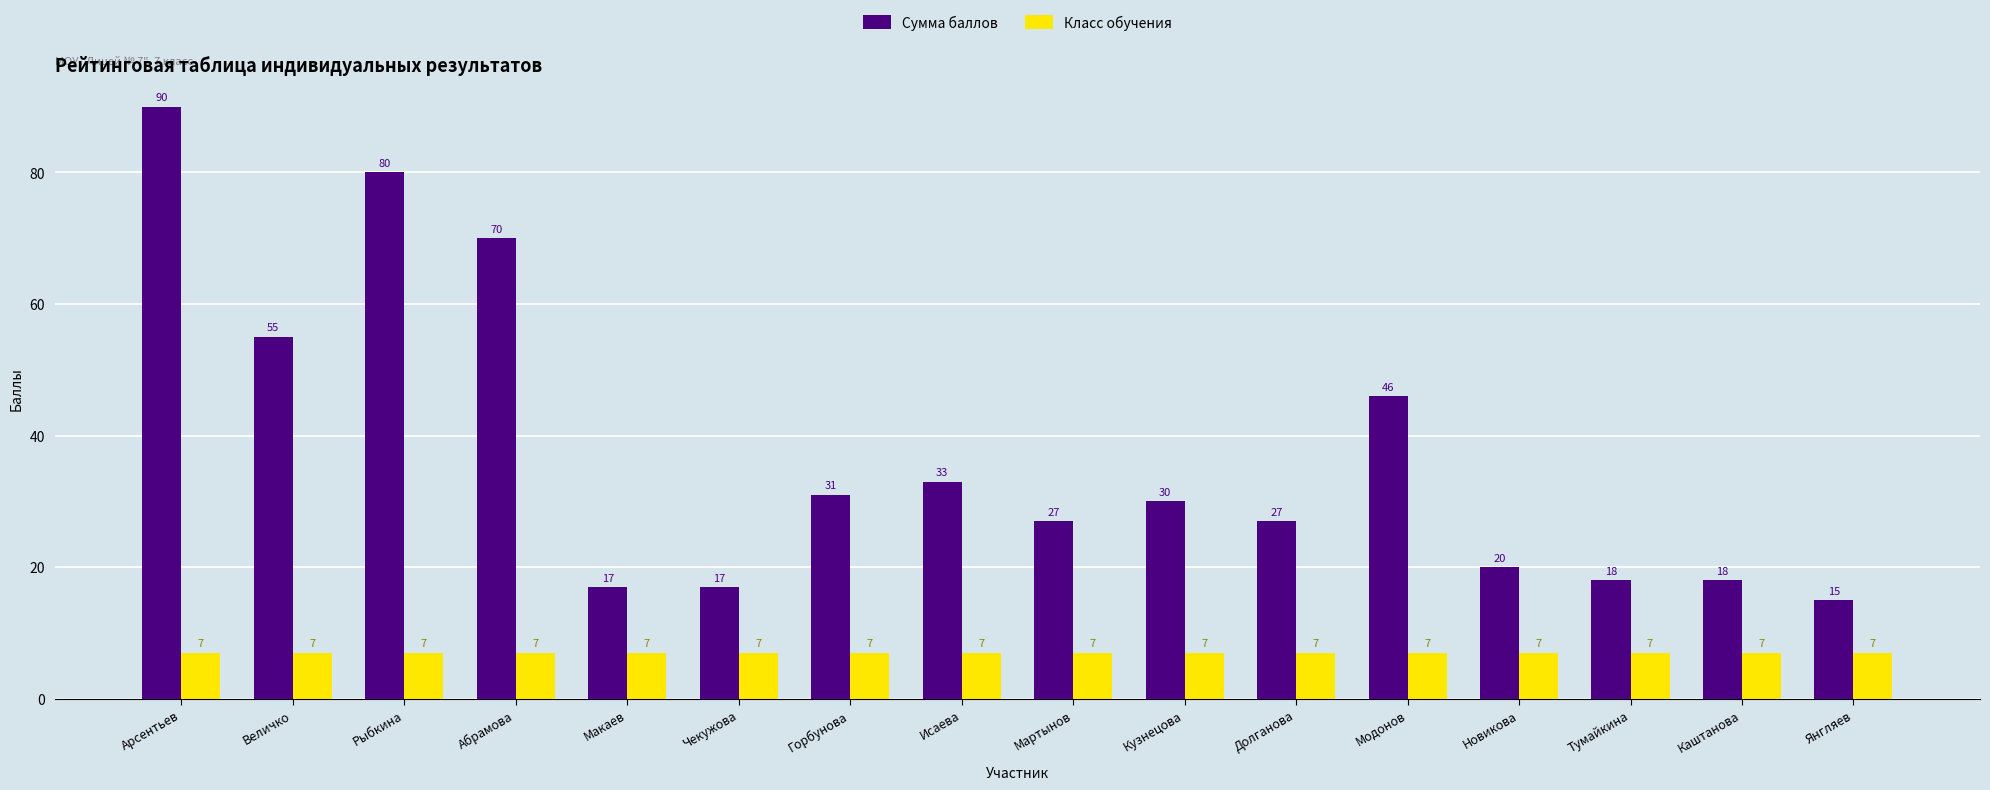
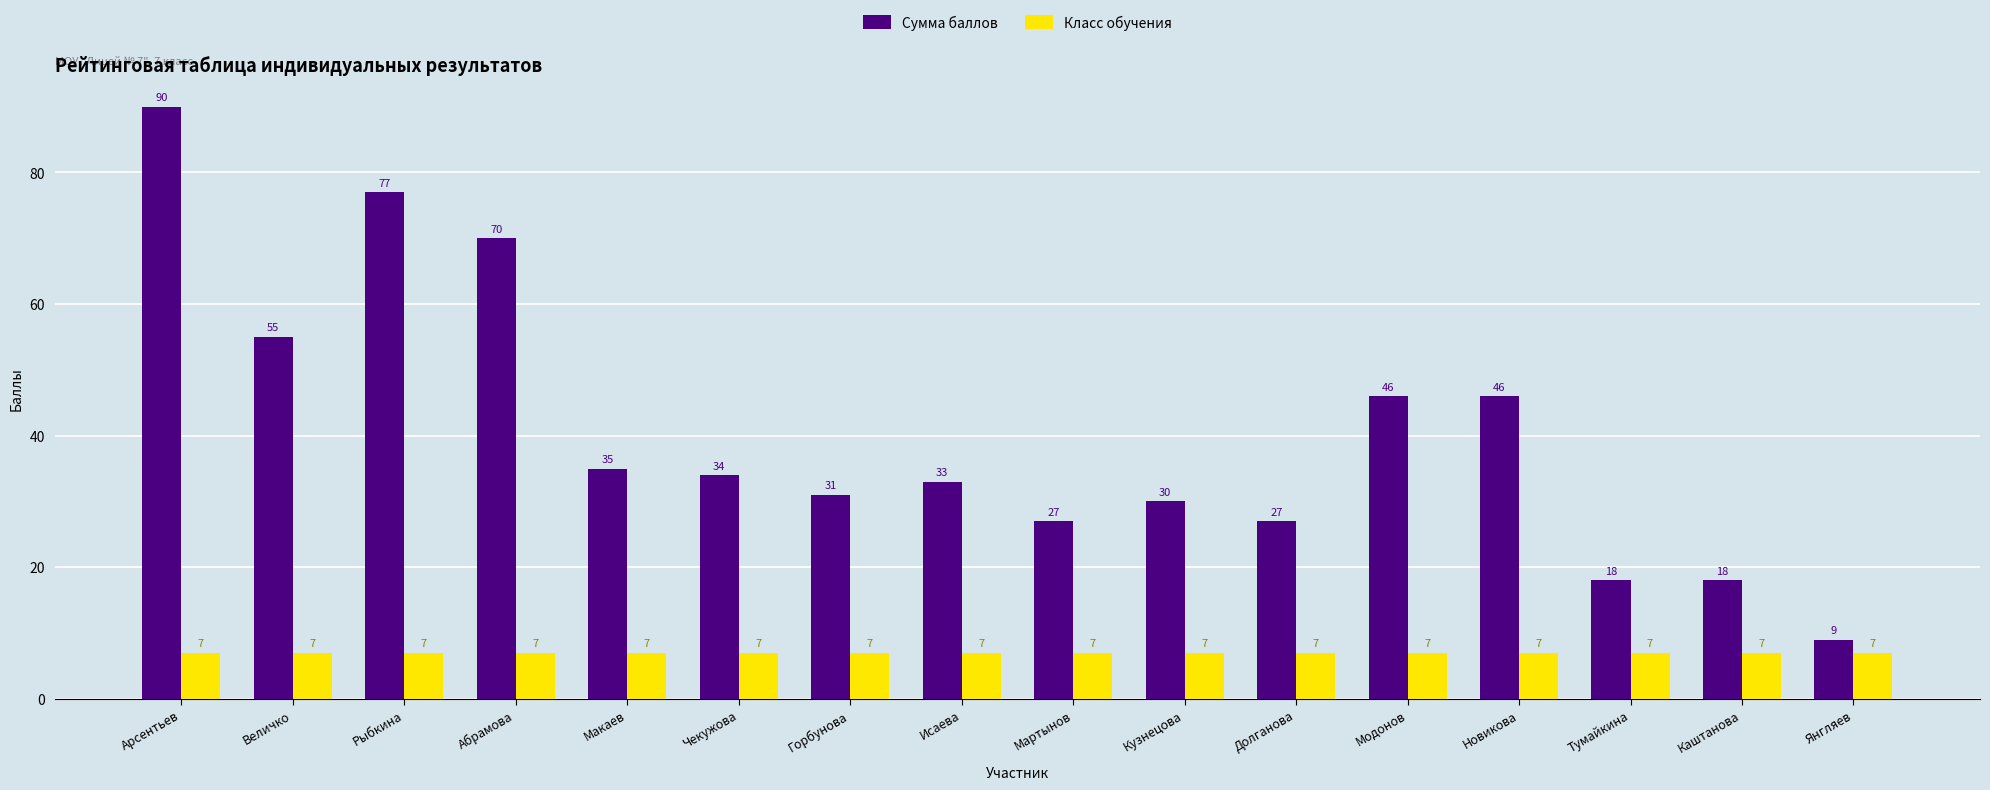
Сумма баллов, Рыбкина: 80 -> 77
Сумма баллов, Макаев: 17 -> 35
Сумма баллов, Чекужова: 17 -> 34
Сумма баллов, Новикова: 20 -> 46
Сумма баллов, Янгляев: 15 -> 9
